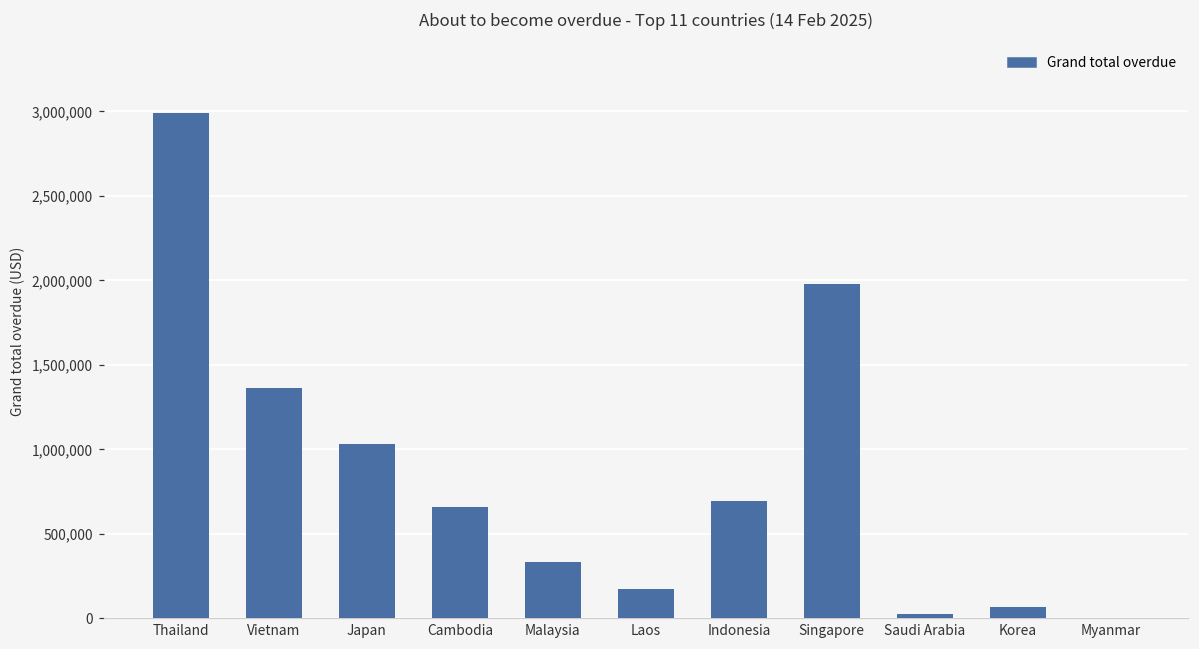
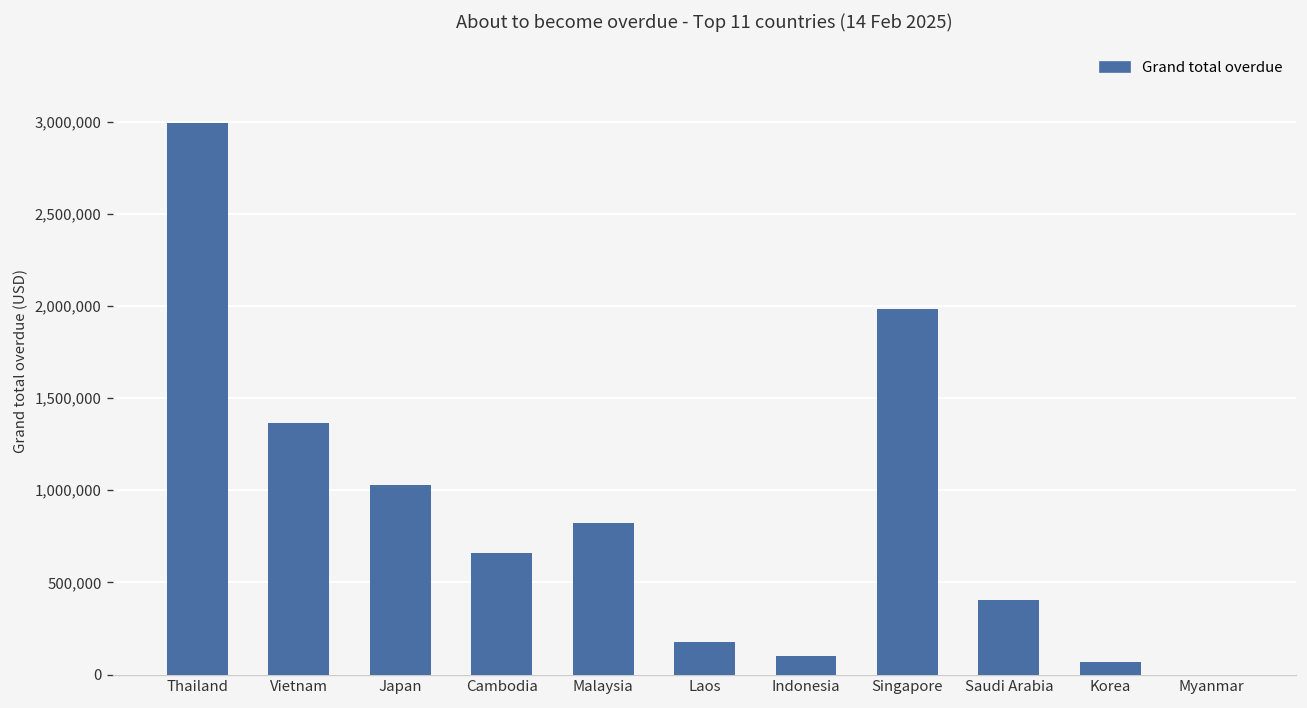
Malaysia: 330,000 -> 820,000
Indonesia: 700,000 -> 100,000
Saudi Arabia: 30,000 -> 400,000
